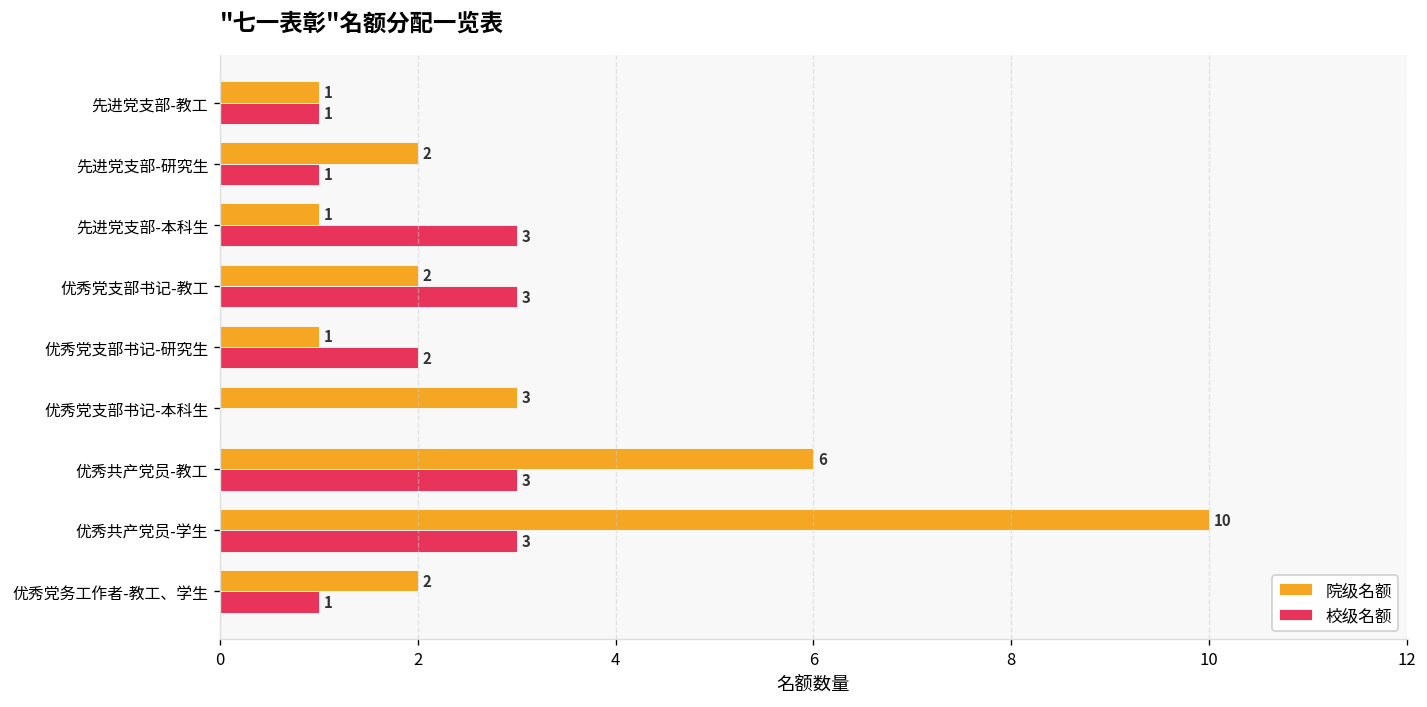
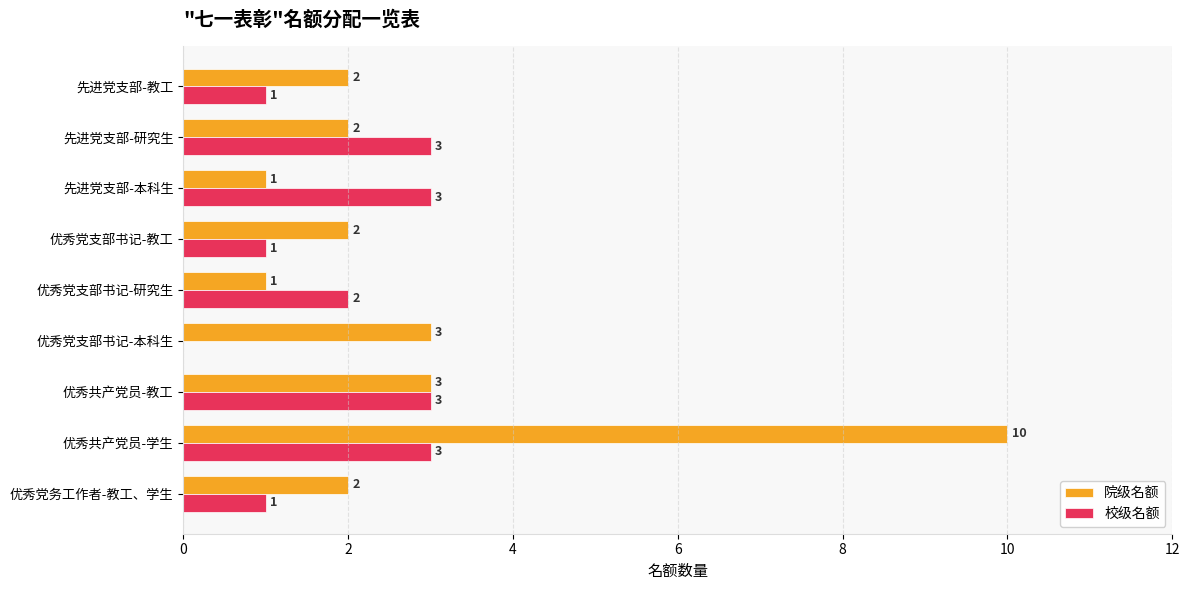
院级名额, 先进党支部-教工: 1 -> 2
校级名额, 先进党支部-研究生: 1 -> 3
校级名额, 优秀党支部书记-教工: 3 -> 1
院级名额, 优秀共产党员-教工: 6 -> 3
